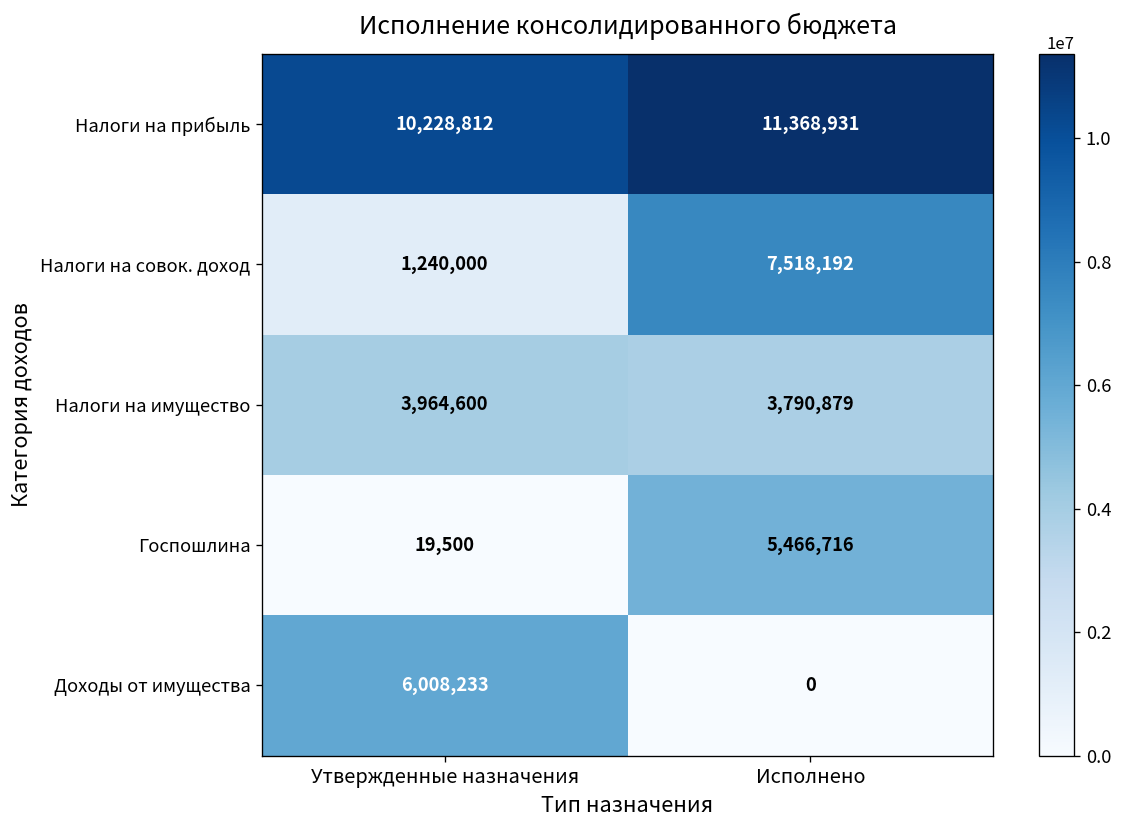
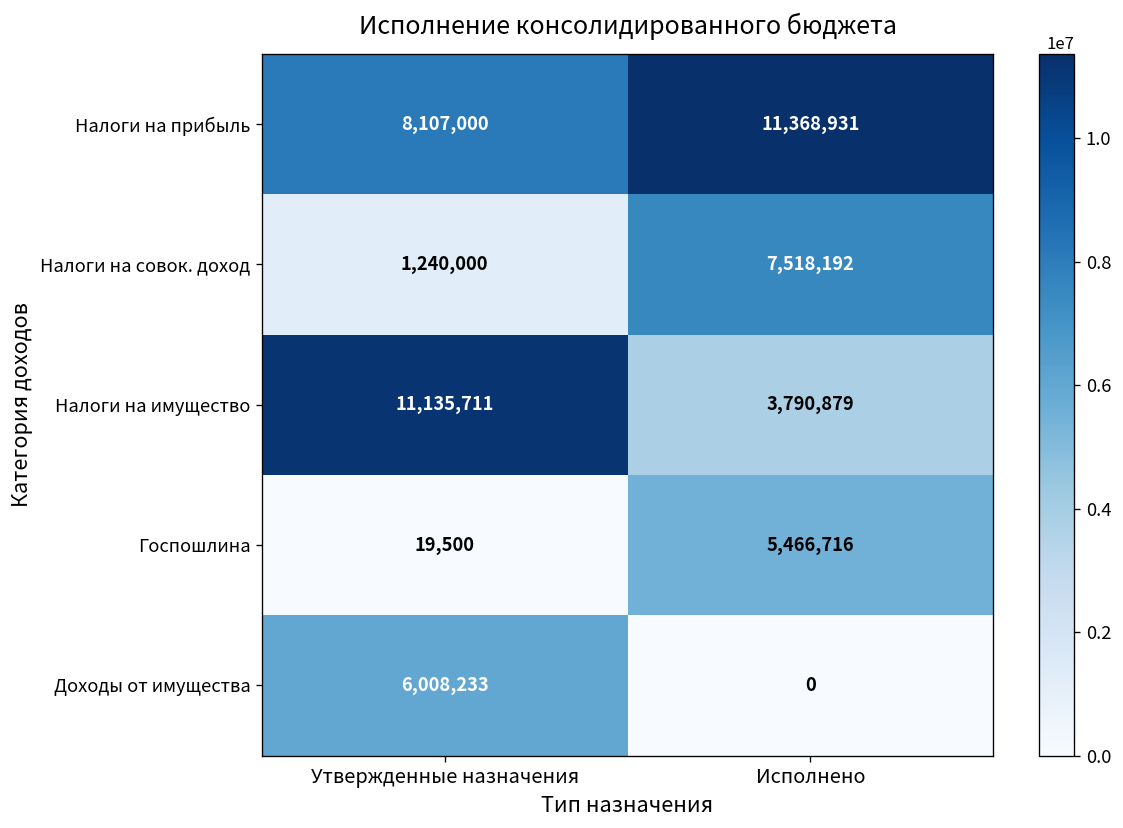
Налоги на прибыль, Утвержденные назначения: 10,228,812 -> 8,107,000
Налоги на имущество, Утвержденные назначения: 3,964,600 -> 11,135,711
